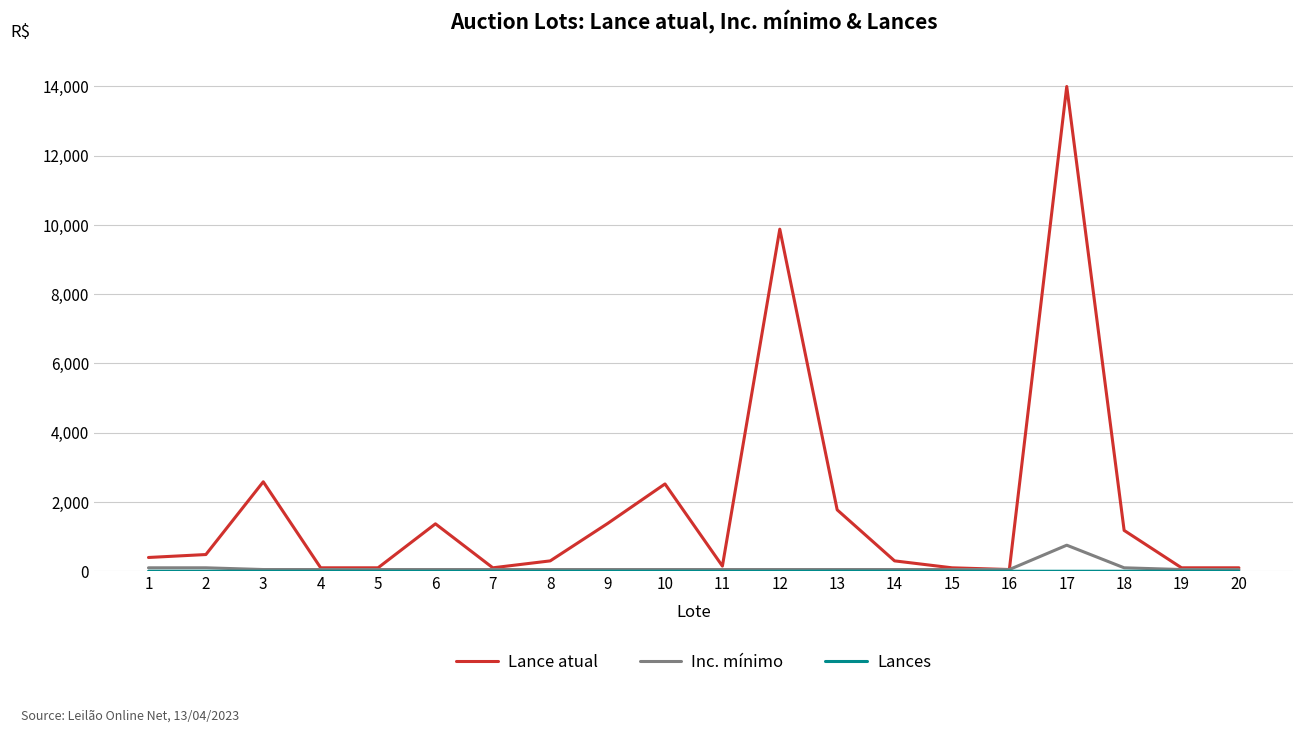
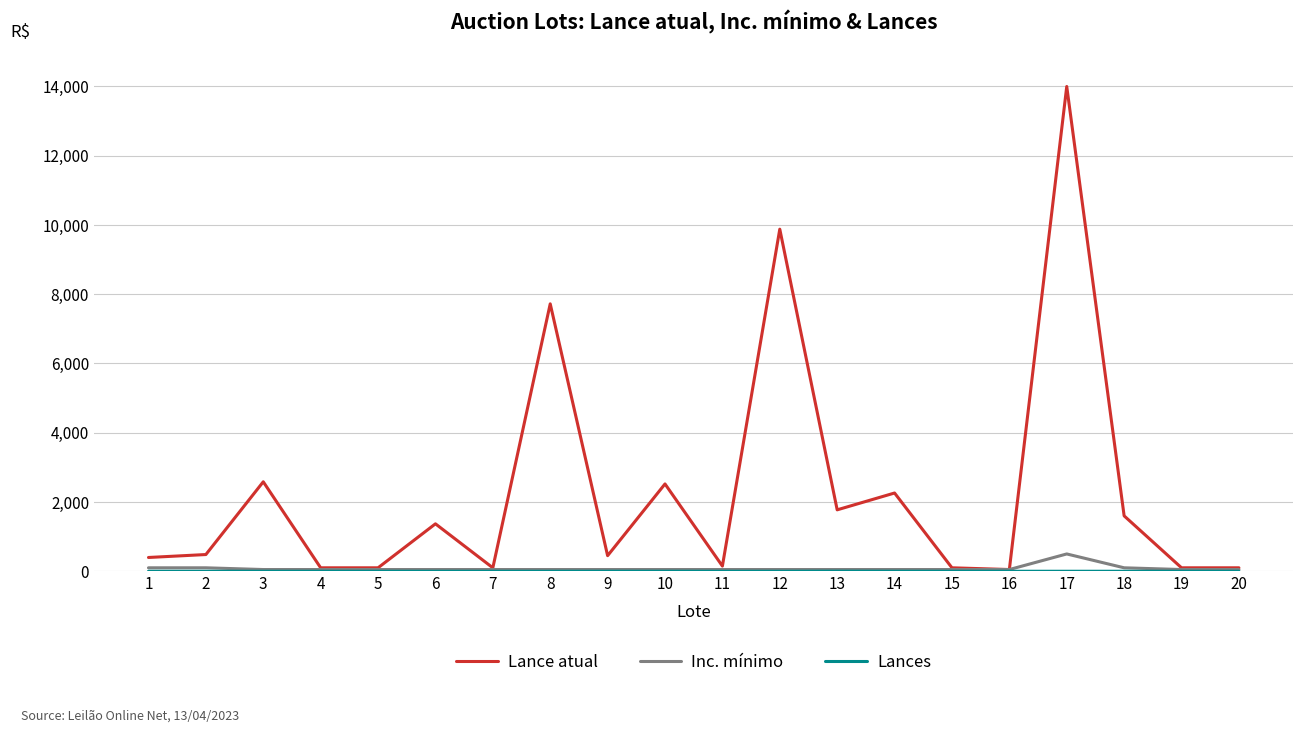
Lance atual, 8: 300 -> 7,700
Lance atual, 9: 1,400 -> 500
Lance atual, 14: 300 -> 2,300
Inc. mínimo, 17: 800 -> 500
Lance atual, 18: 1,200 -> 1,600
